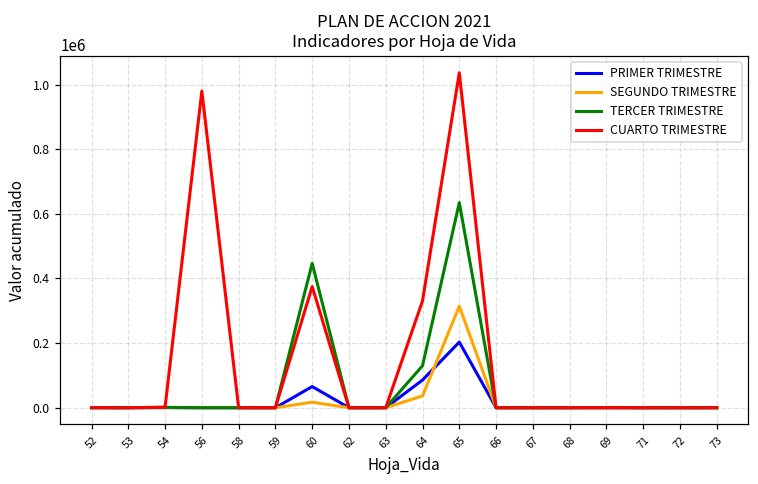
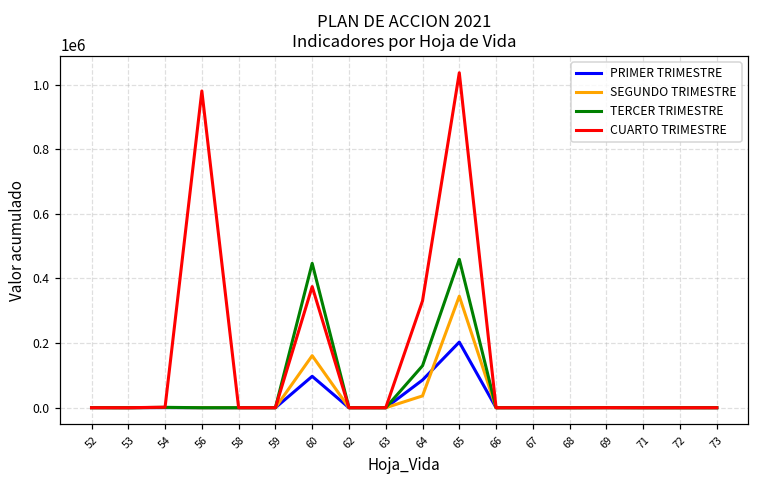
PRIMER TRIMESTRE, 60: 70000 -> 100000
SEGUNDO TRIMESTRE, 60: 20000 -> 160000
SEGUNDO TRIMESTRE, 65: 310000 -> 350000
TERCER TRIMESTRE, 65: 630000 -> 460000
